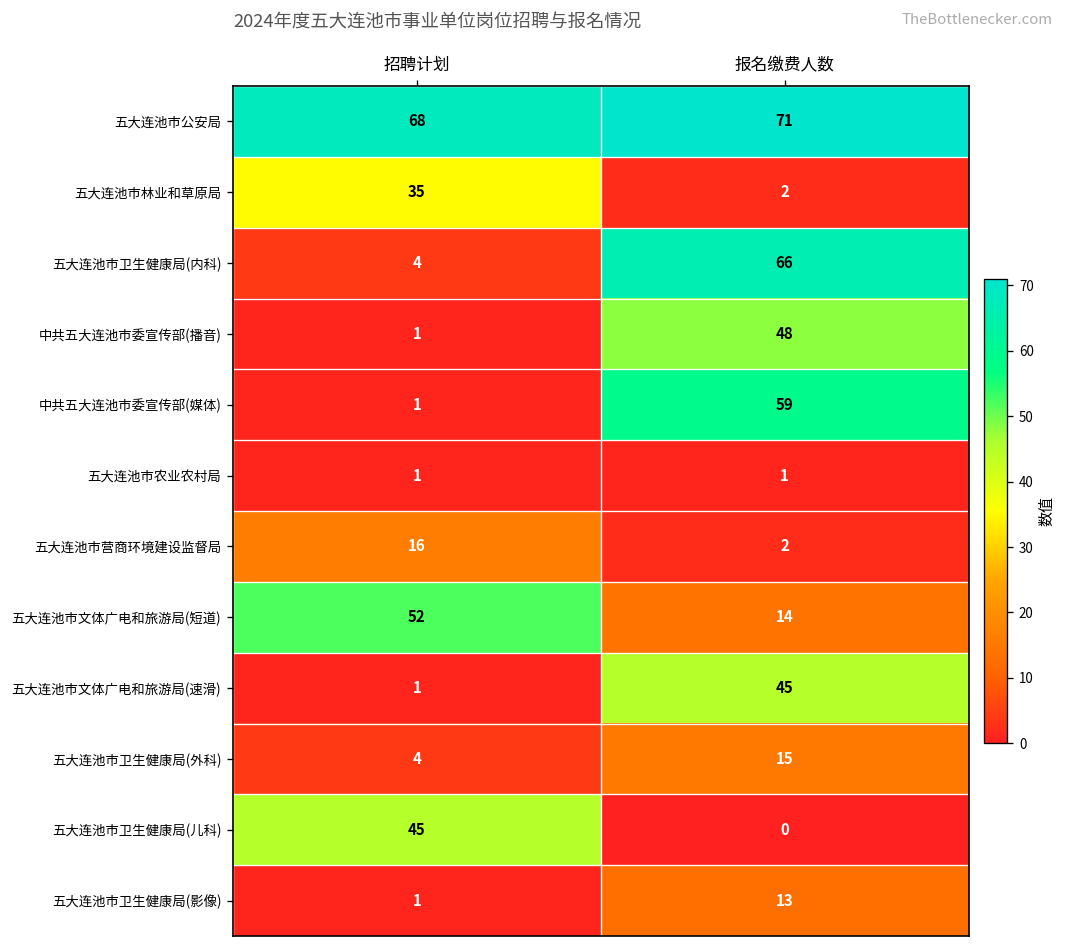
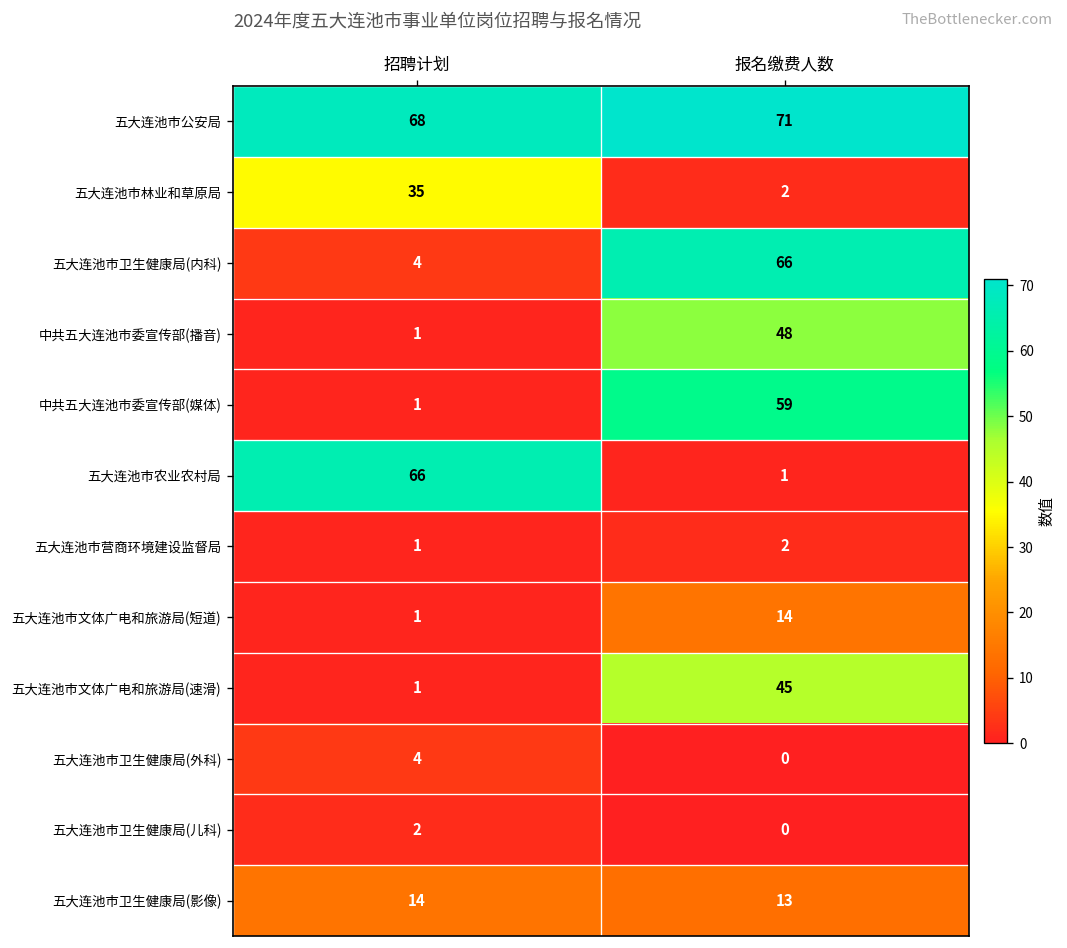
五大连池市农业农村局, 招聘计划: 1 -> 66
五大连池市营商环境建设监督局, 招聘计划: 16 -> 1
五大连池市文体广电和旅游局(短道), 招聘计划: 52 -> 1
五大连池市卫生健康局(外科), 报名缴费人数: 15 -> 0
五大连池市卫生健康局(儿科), 招聘计划: 45 -> 2
五大连池市卫生健康局(影像), 招聘计划: 1 -> 14
